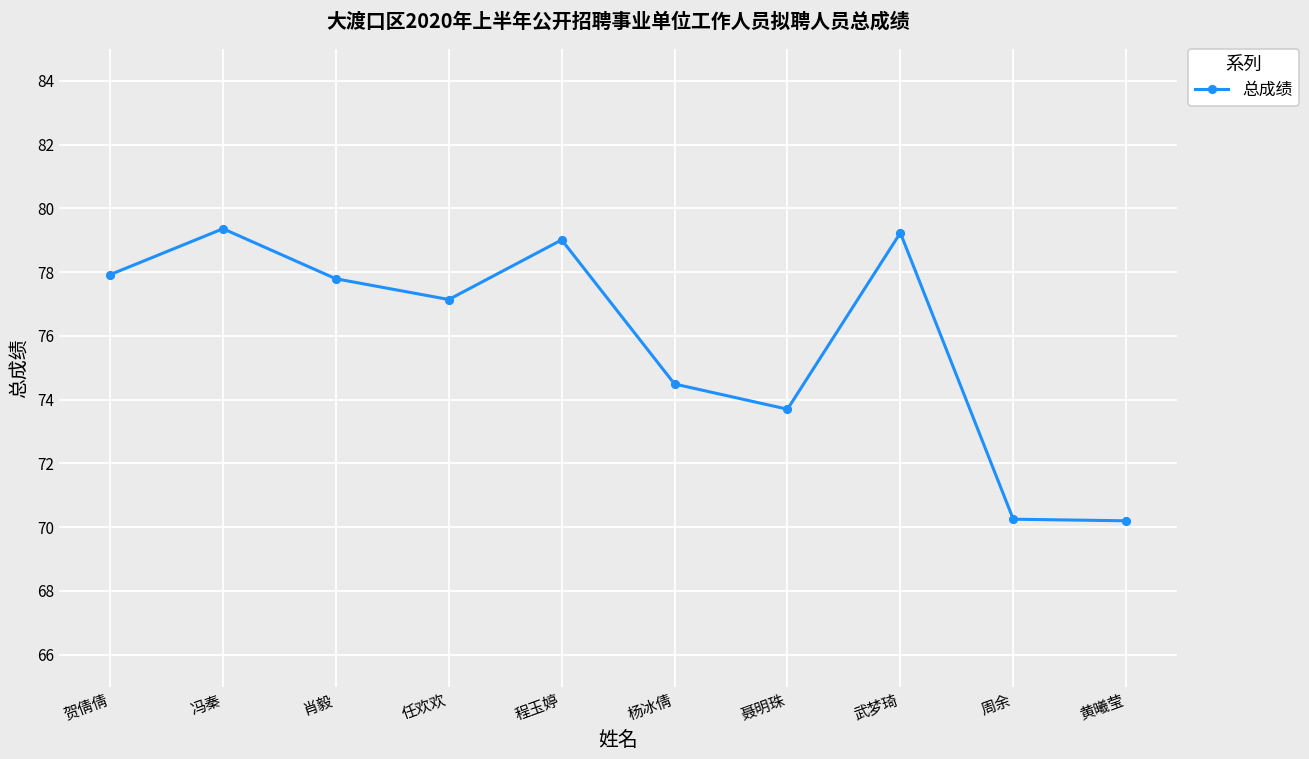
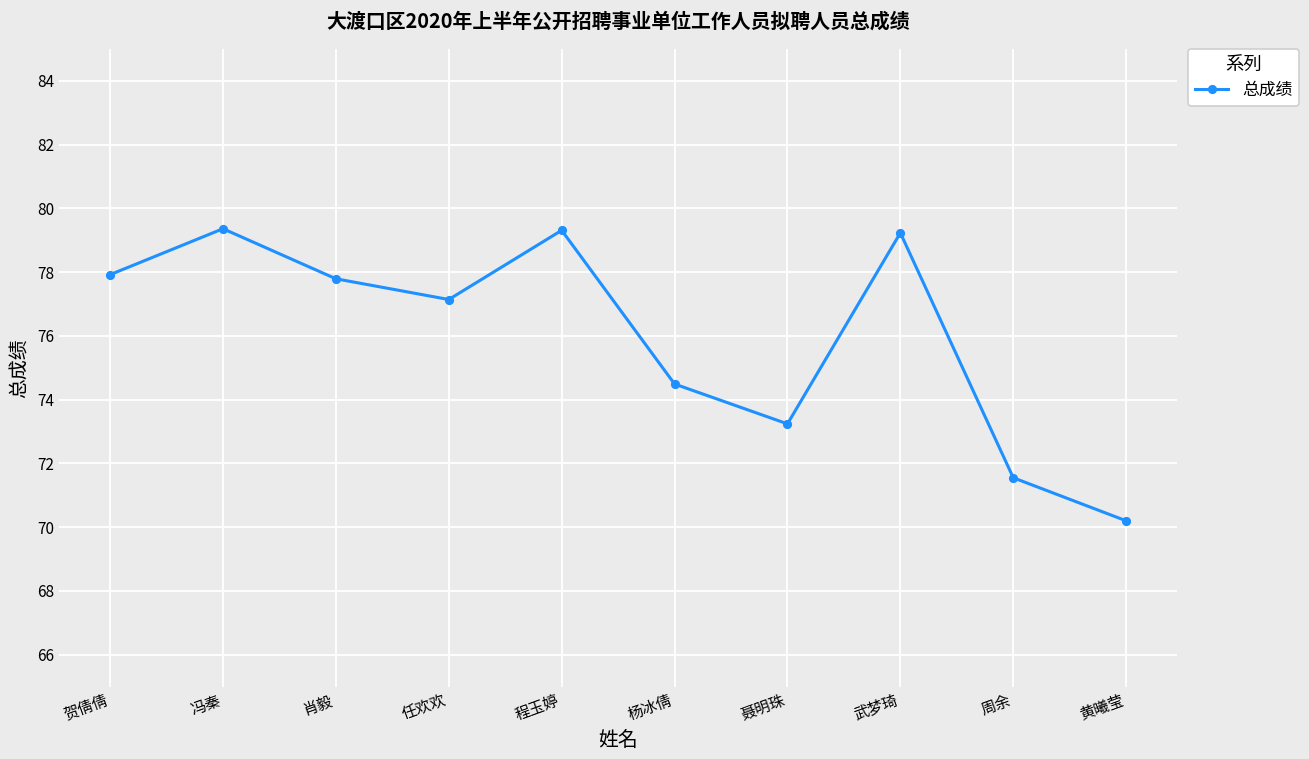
程玉婷: 79.0 -> 79.3
聂明珠: 73.7 -> 73.2
周余: 70.3 -> 71.6
